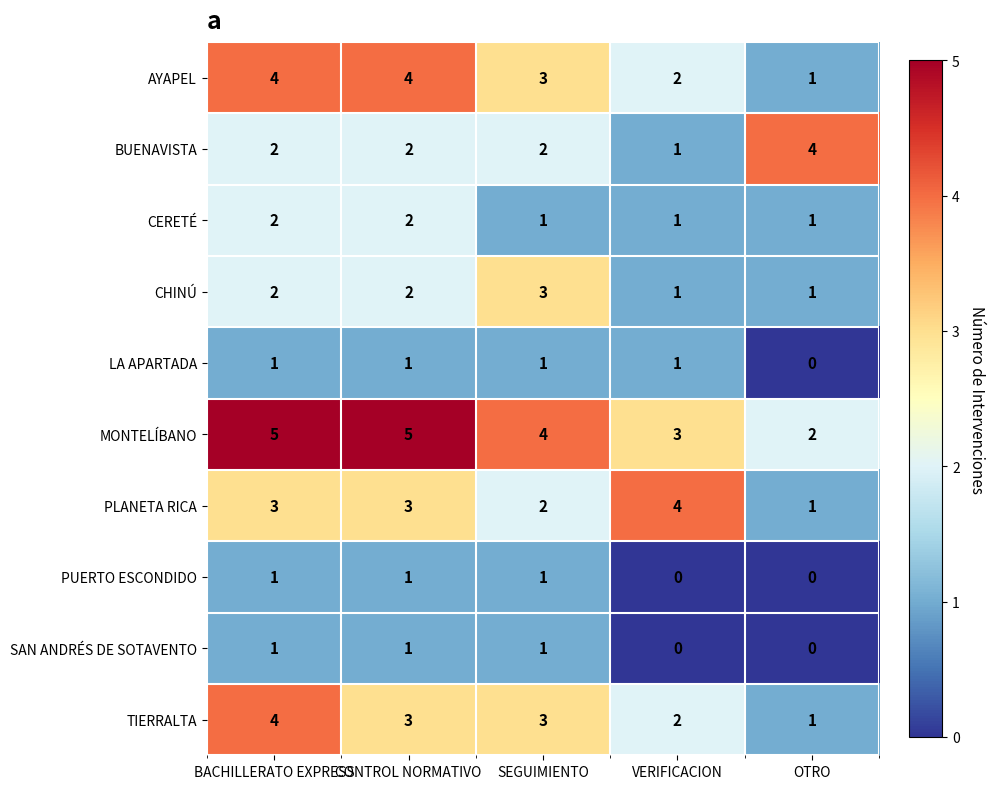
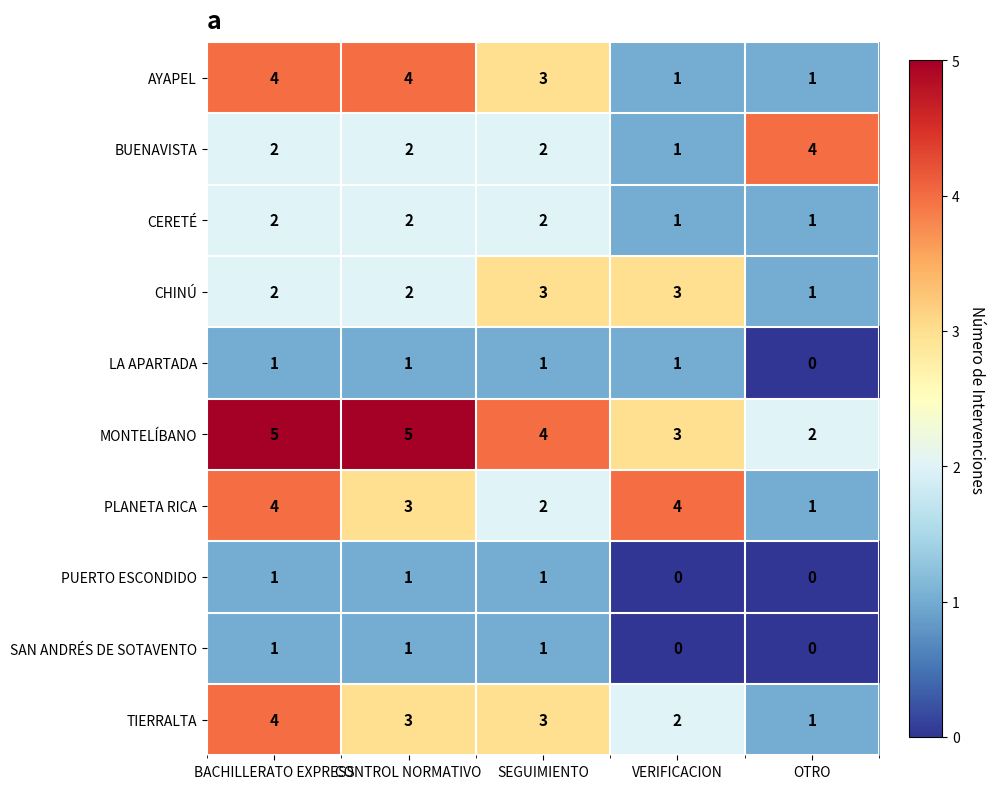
AYAPEL, VERIFICACION: 2 -> 1
CERETÉ, SEGUIMIENTO: 1 -> 2
CHINÚ, VERIFICACION: 1 -> 3
PLANETA RICA, BACHILLERATO EXPRESS: 3 -> 4
